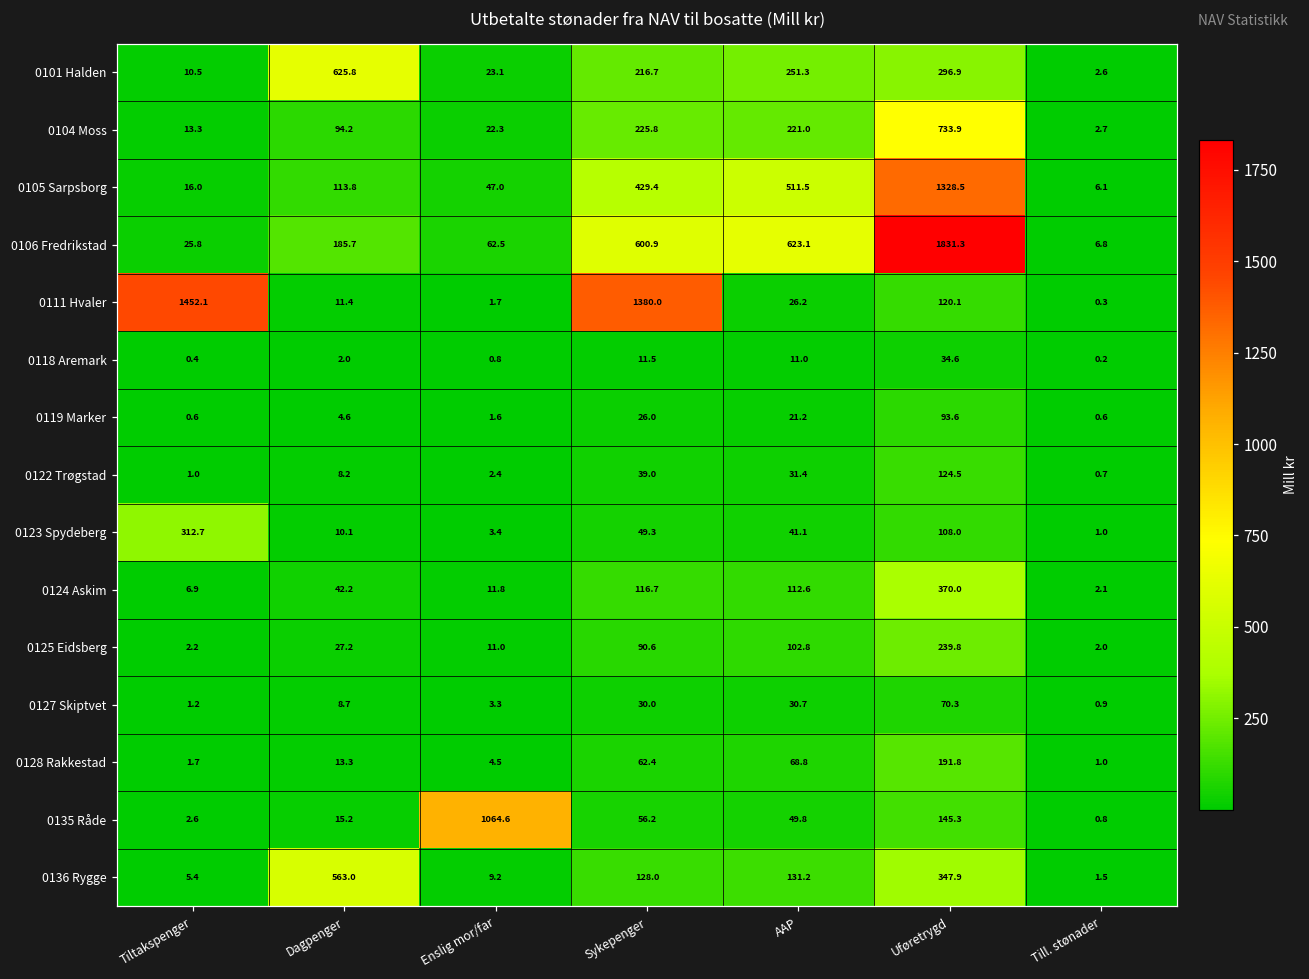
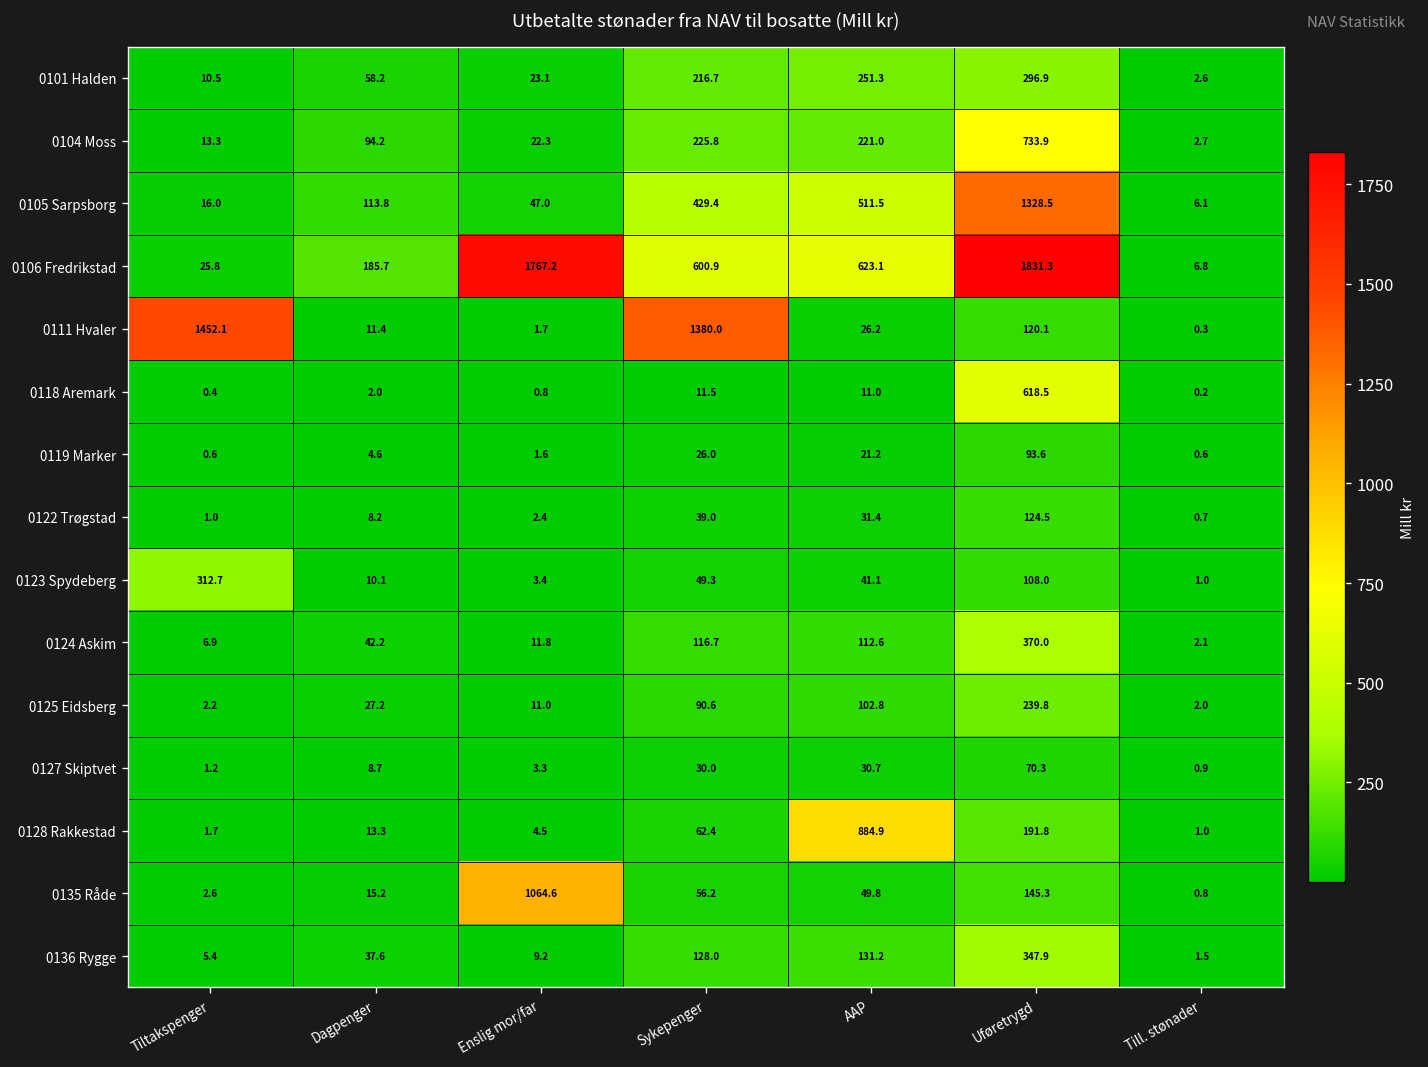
0101 Halden, Dagpenger: 625.8 -> 58.2
0106 Fredrikstad, Enslig mor/far: 62.5 -> 1767.2
0118 Aremark, Uføretrygd: 34.6 -> 618.5
0128 Rakkestad, AAP: 68.8 -> 884.9
0136 Rygge, Dagpenger: 563.0 -> 37.6
